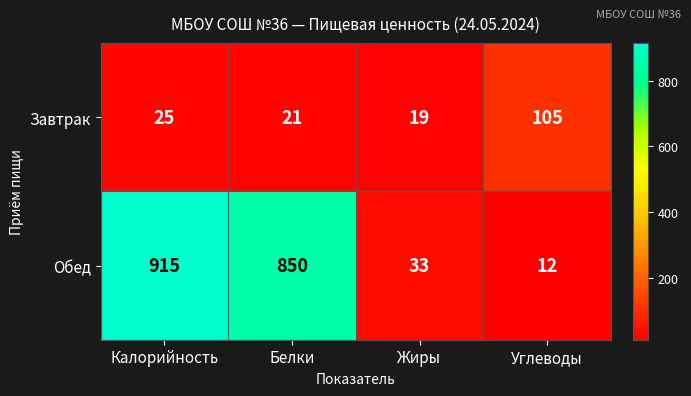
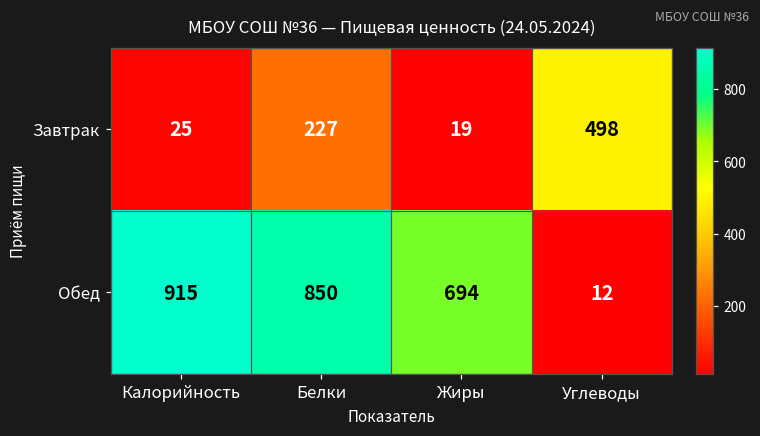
Завтрак, Белки: 21 -> 227
Завтрак, Углеводы: 105 -> 498
Обед, Жиры: 33 -> 694
